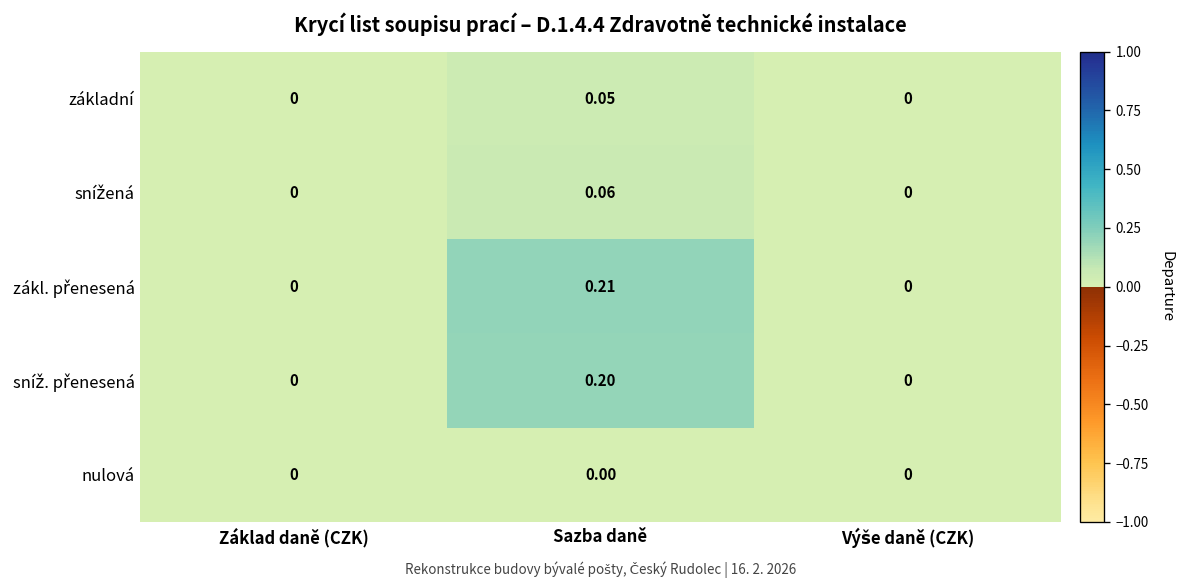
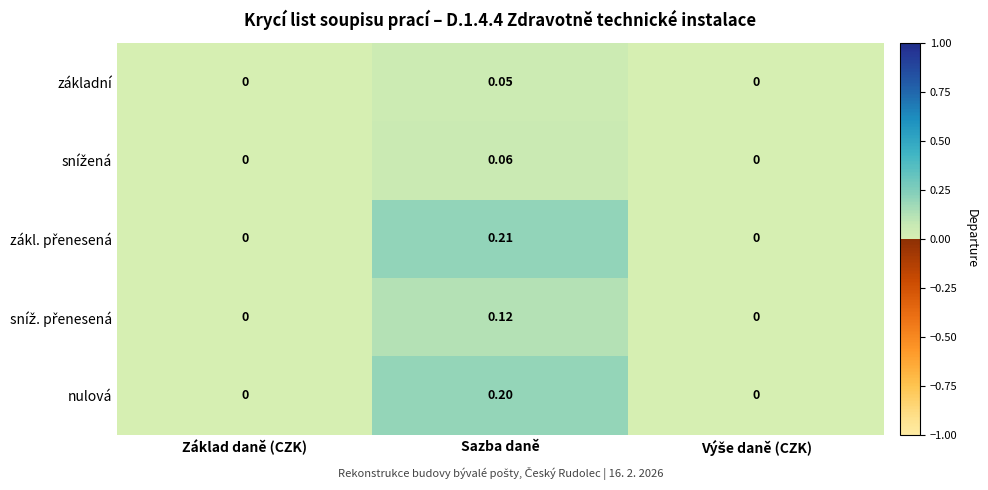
sníž. přenesená, Sazba daně: 0.20 -> 0.12
nulová, Sazba daně: 0.00 -> 0.20
